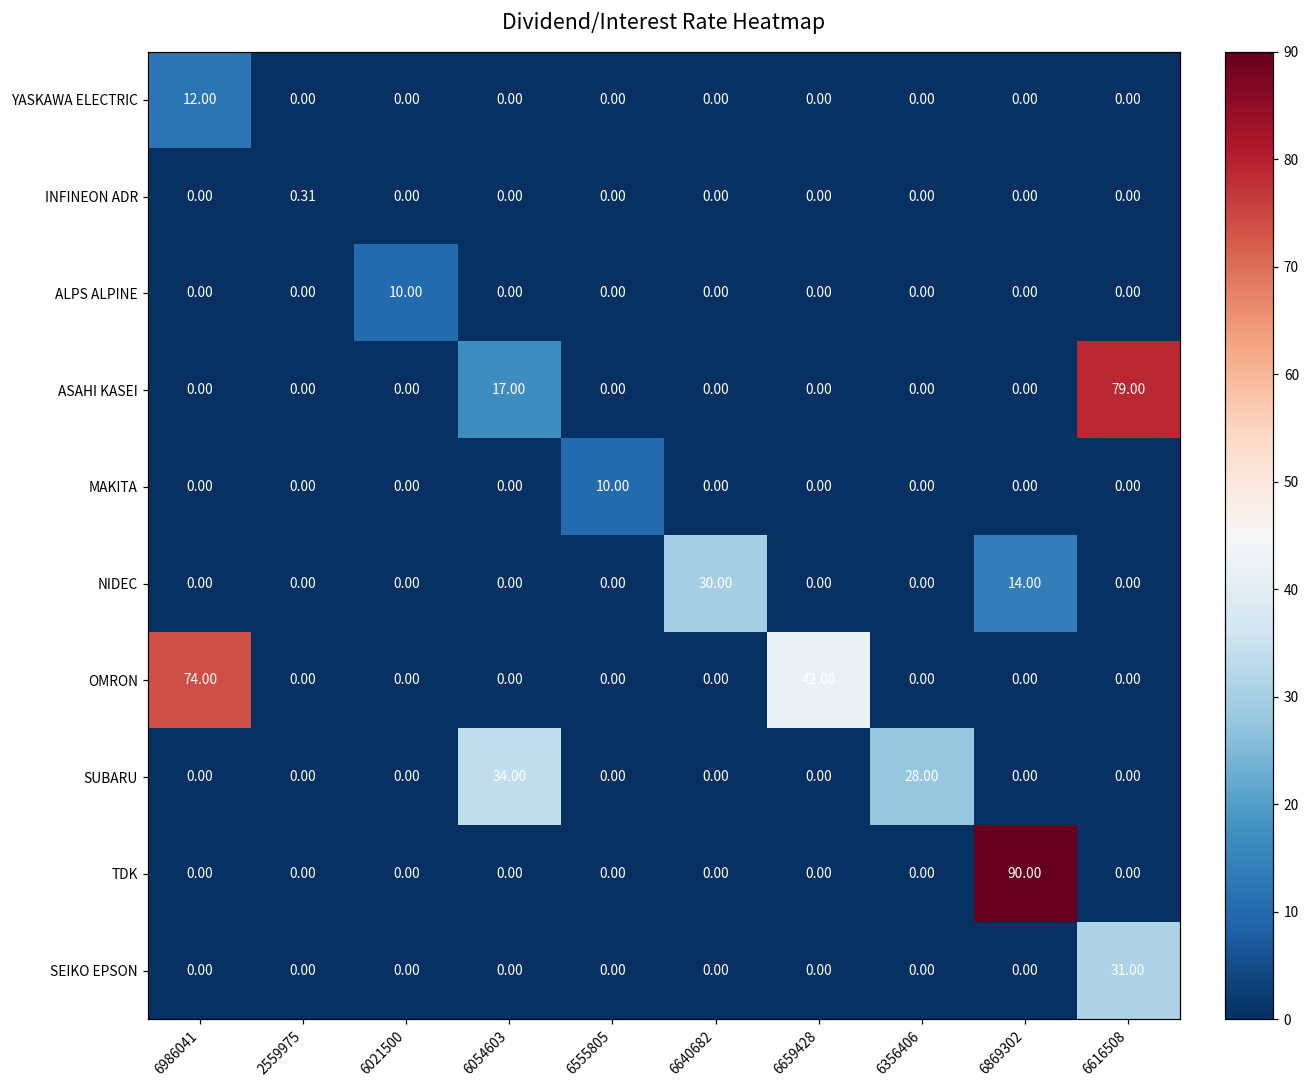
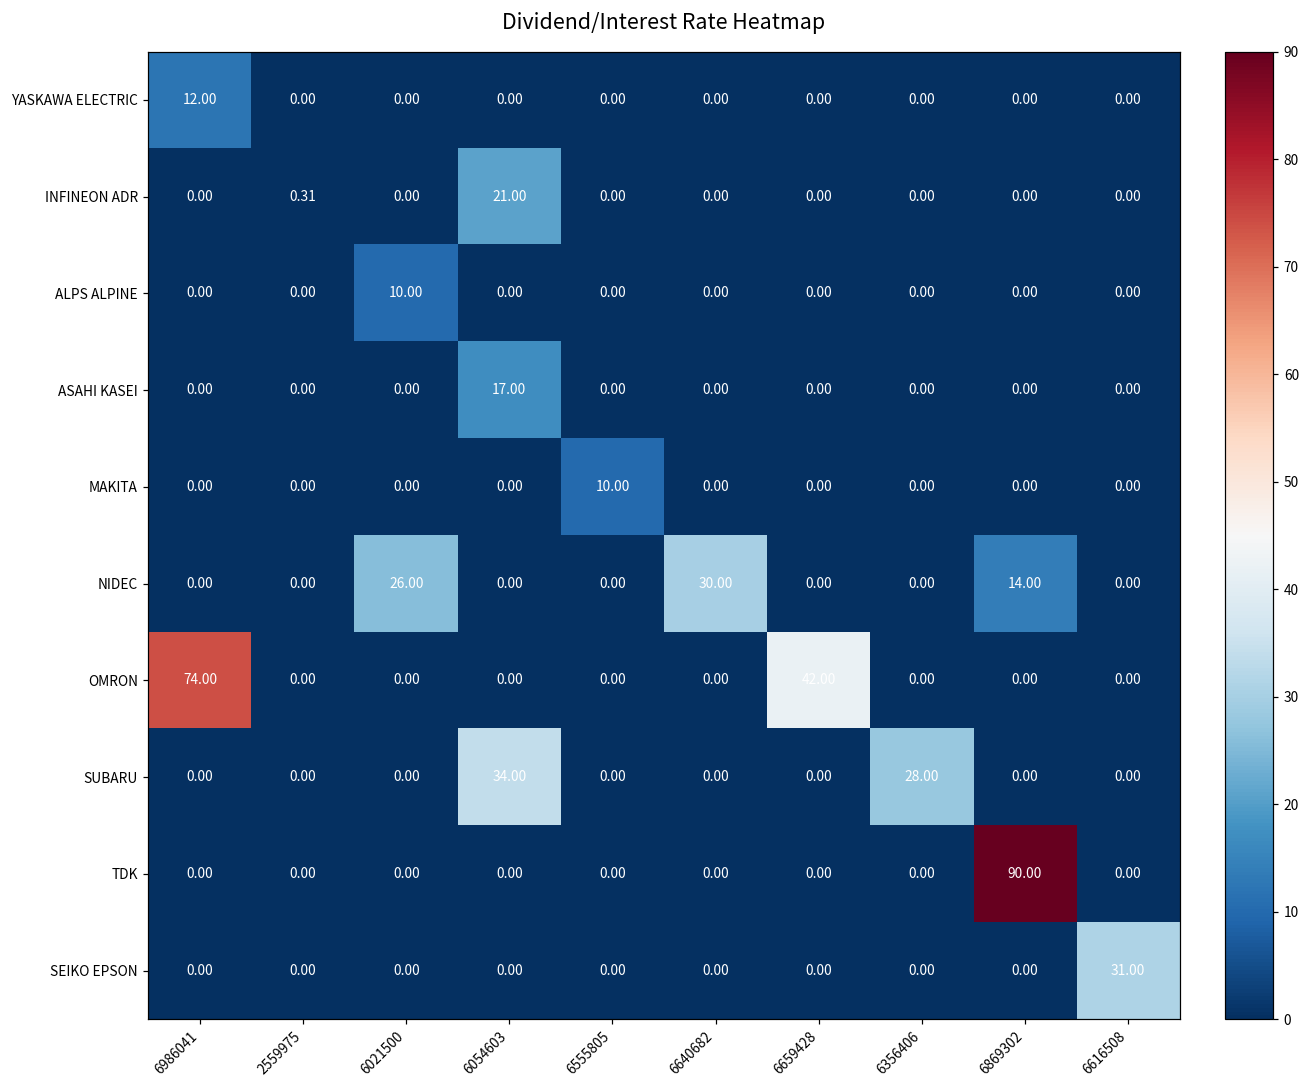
INFINEON ADR, 6054603: 0.00 -> 21.00
ASAHI KASEI, 6616508: 79.00 -> 0.00
NIDEC, 6021500: 0.00 -> 26.00
